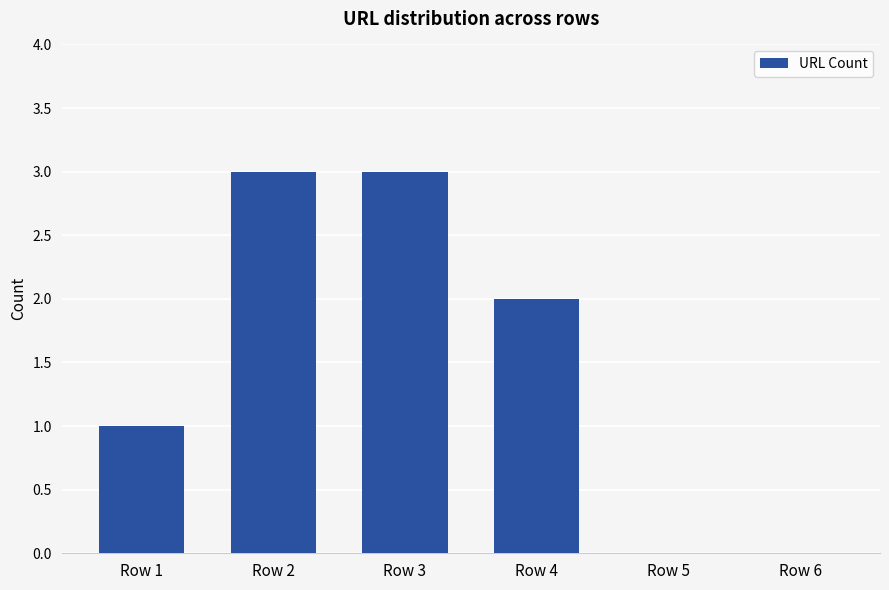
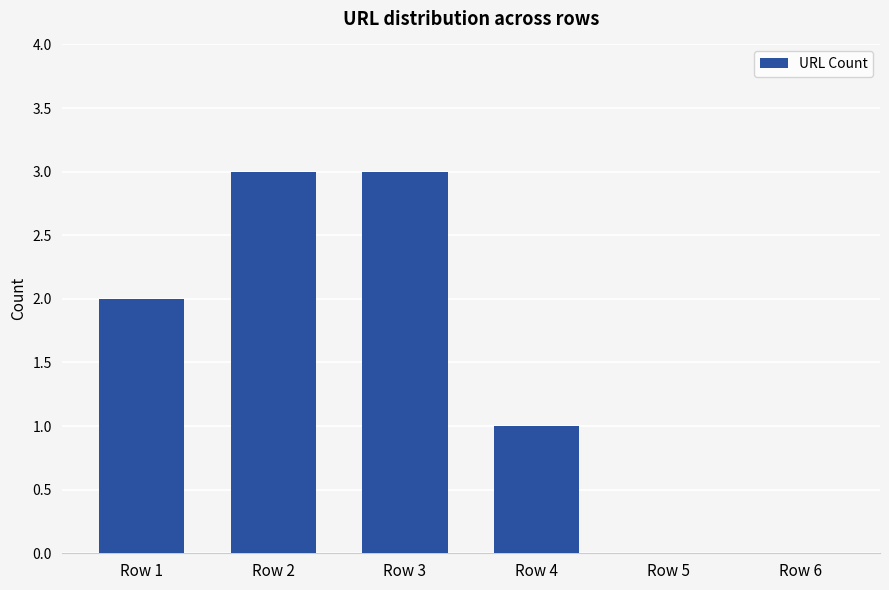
Row 1: 1 -> 2
Row 4: 2 -> 1
